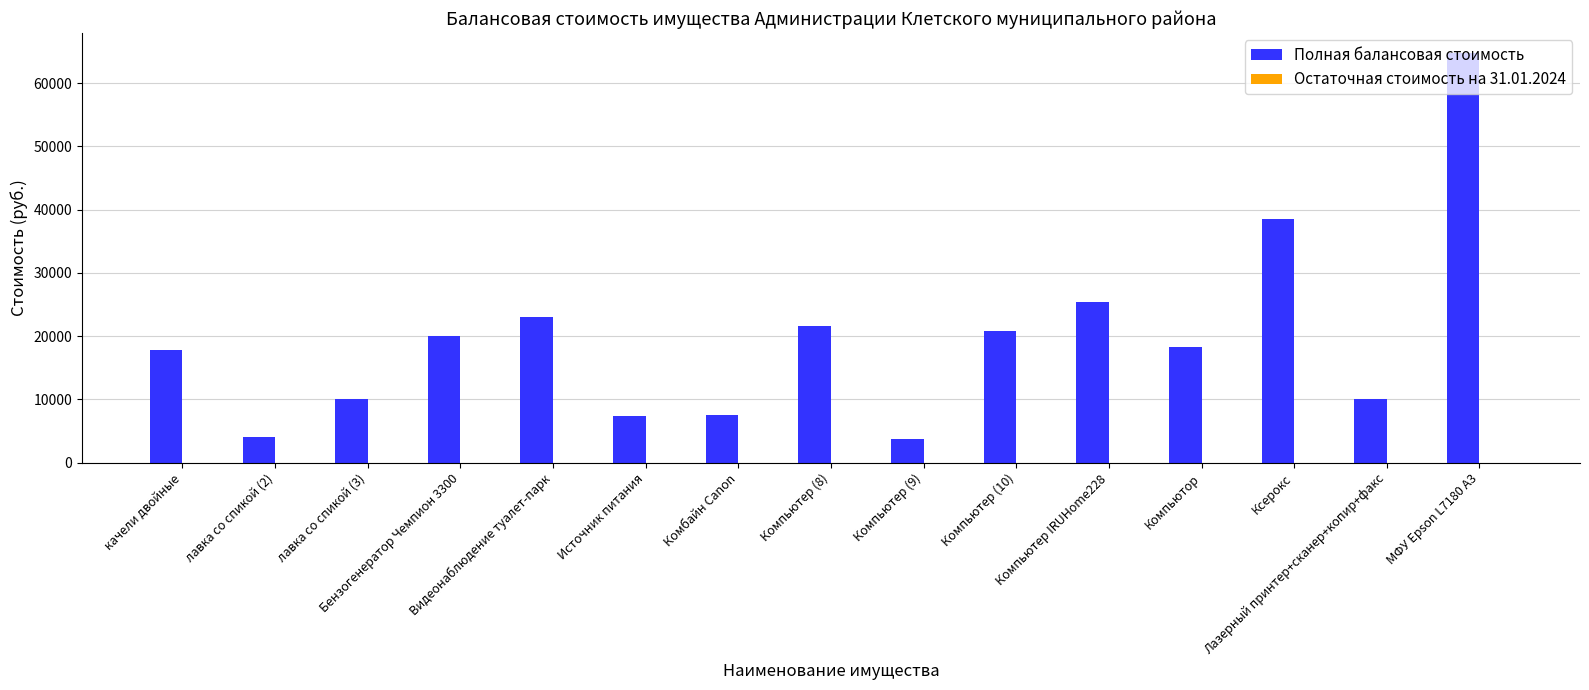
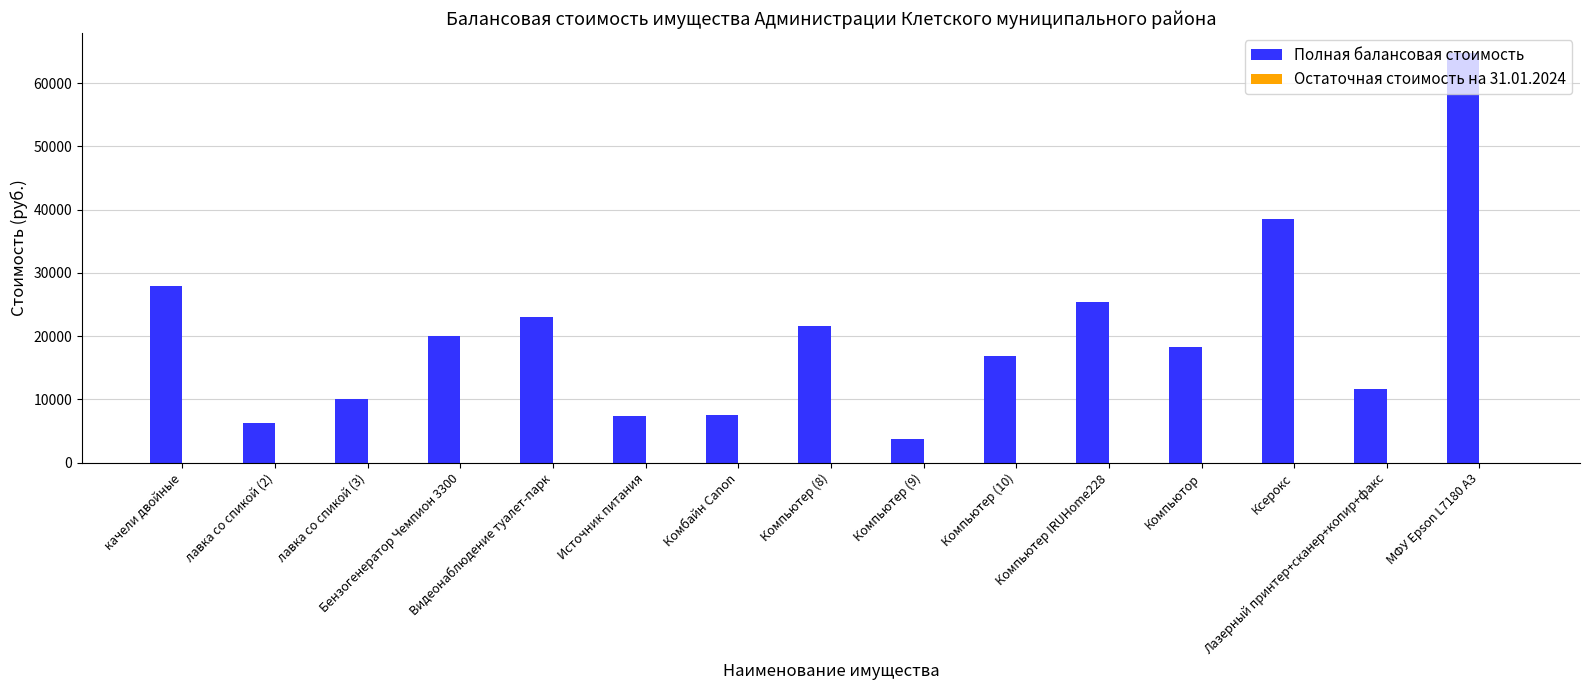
Полная балансовая стоимость, качели двойные: 18000 -> 28000
Полная балансовая стоимость, лавка со спикой (2): 4000 -> 6000
Полная балансовая стоимость, Компьютер (10): 21000 -> 17000
Полная балансовая стоимость, Лазерный принтер+сканер+копир+факс: 10000 -> 12000
